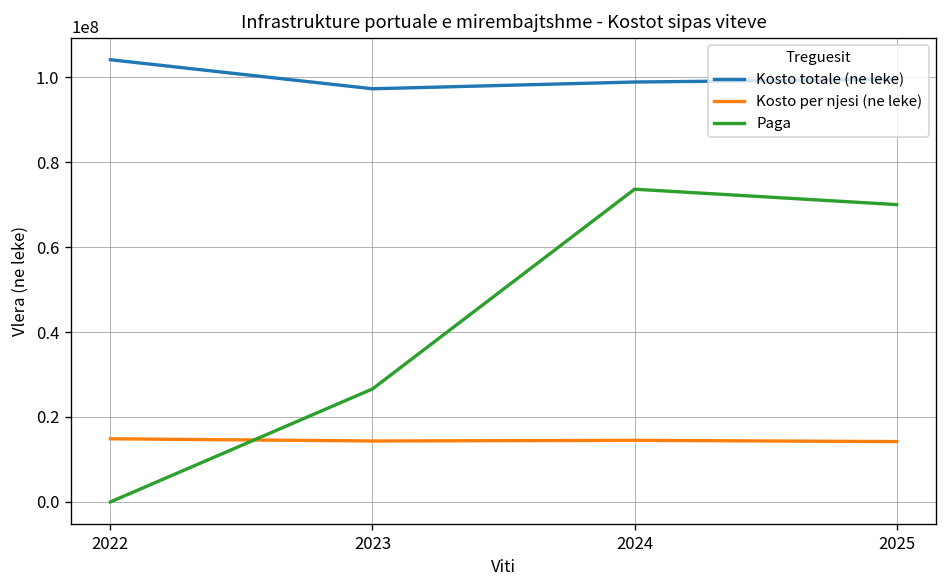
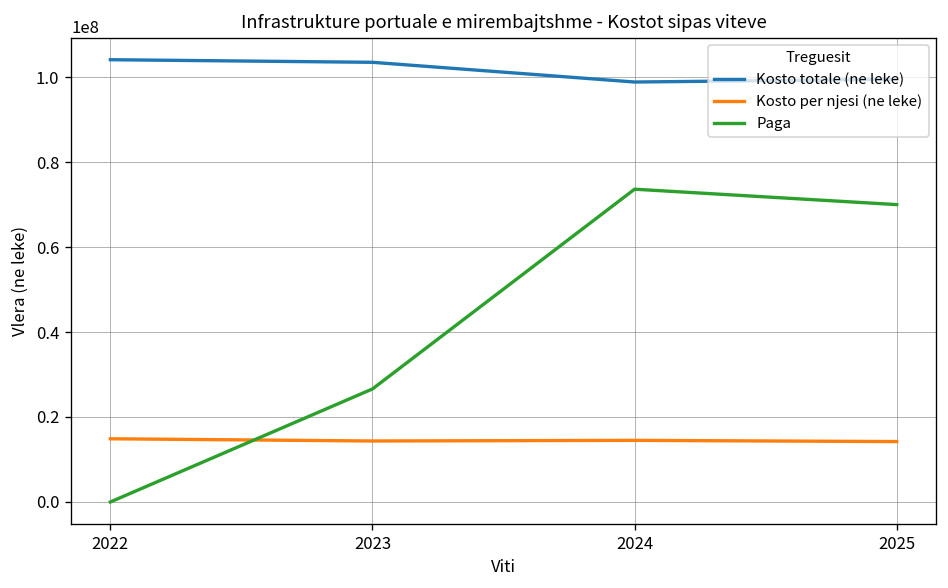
Kosto totale (ne leke), 2023: 97000000 -> 104000000
